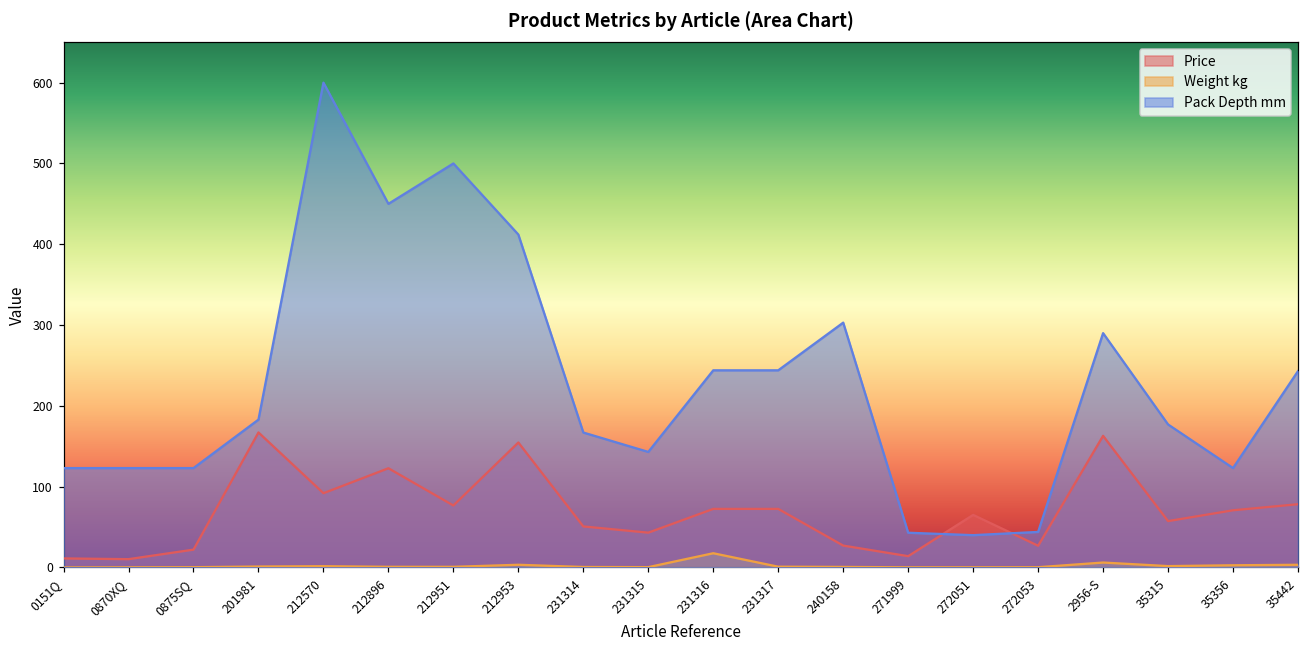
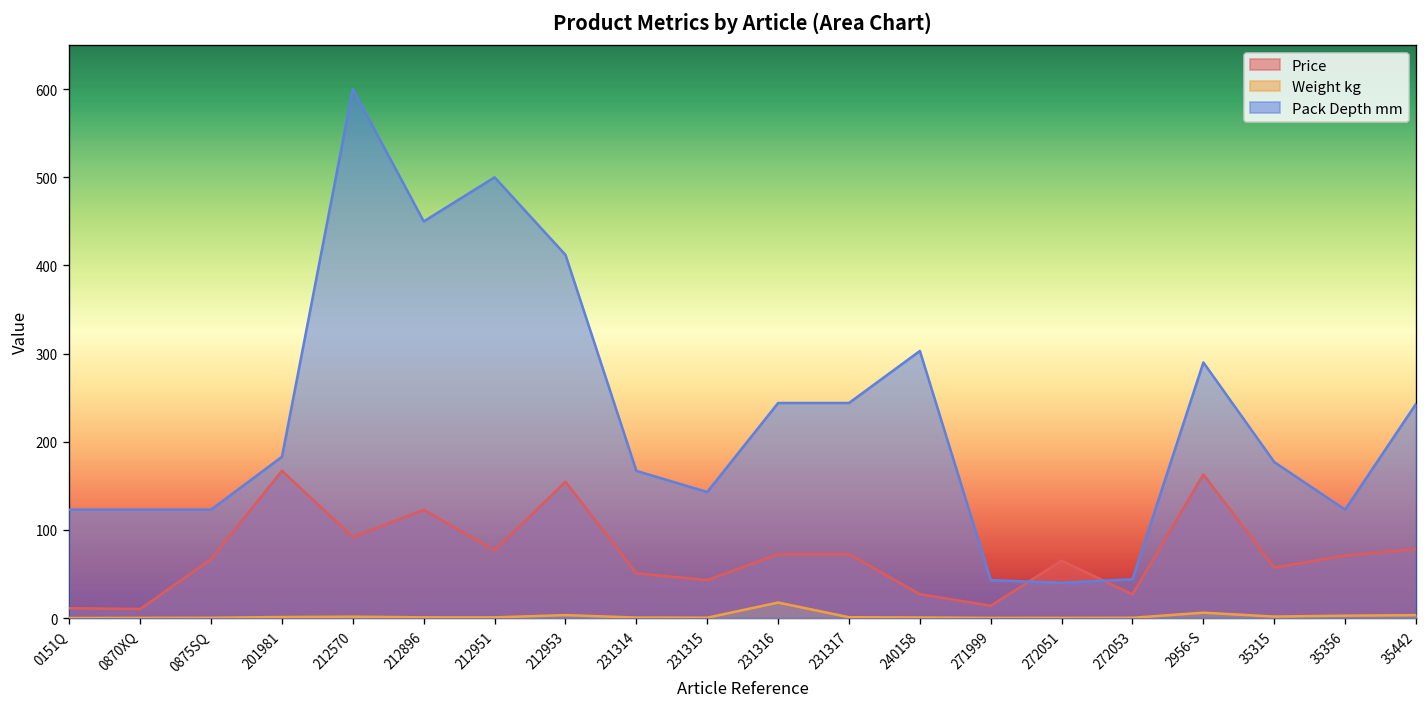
Price, 0875SQ: 20 -> 70
